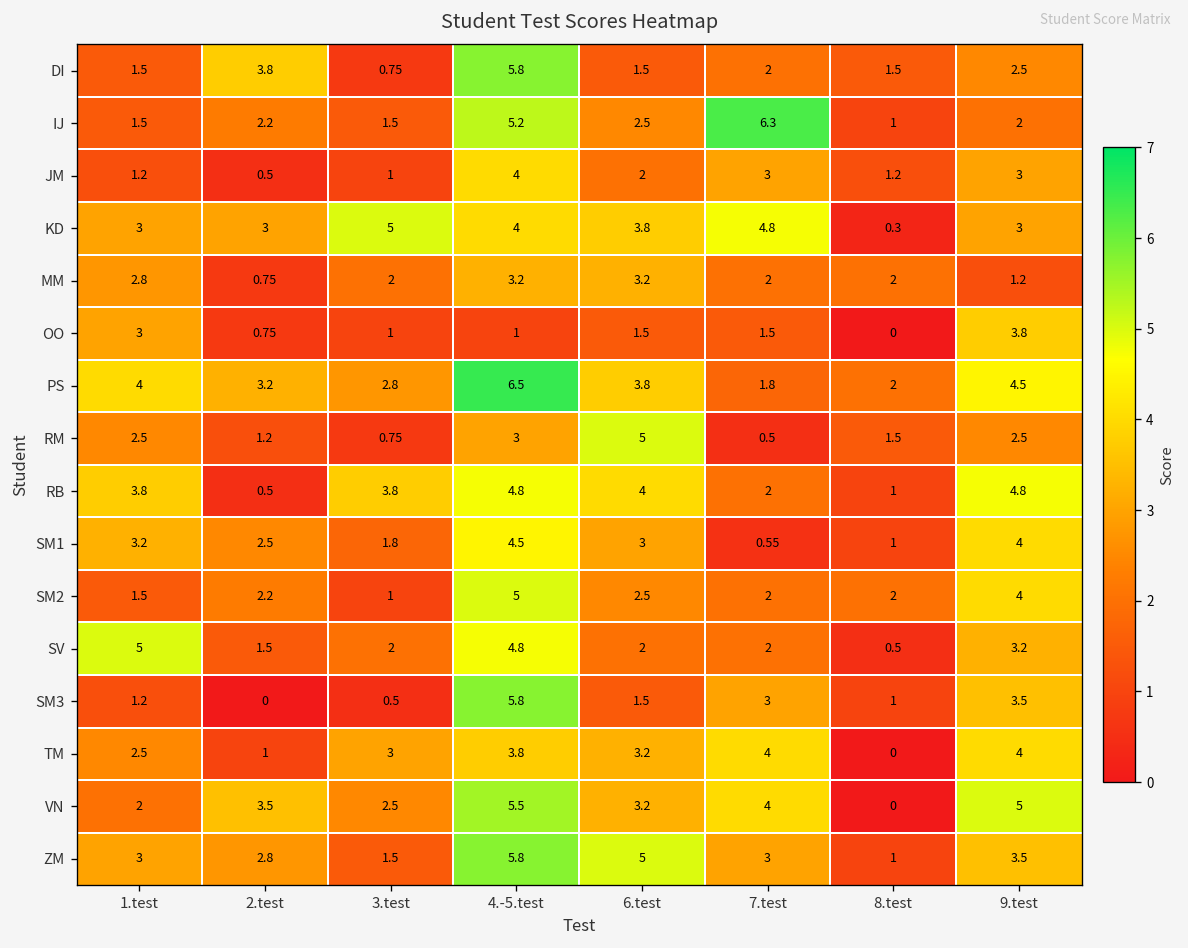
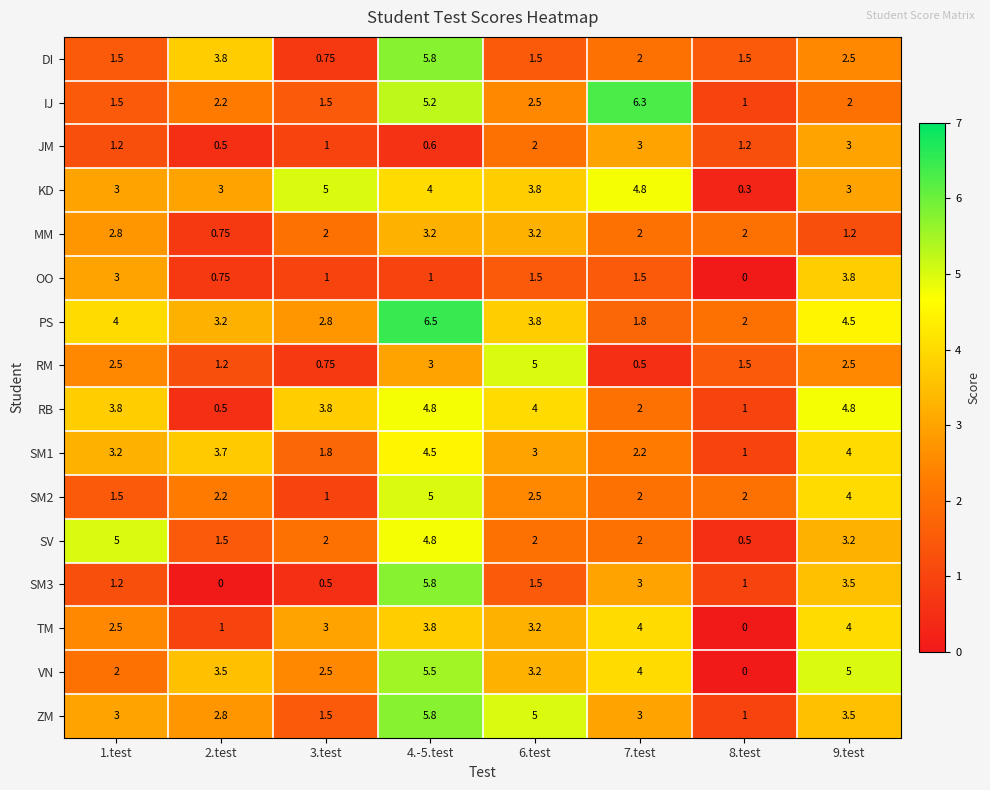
JM, 4.-5.test: 4 -> 0.6
SM1, 2.test: 2.5 -> 3.7
SM1, 7.test: 0.55 -> 2.2
